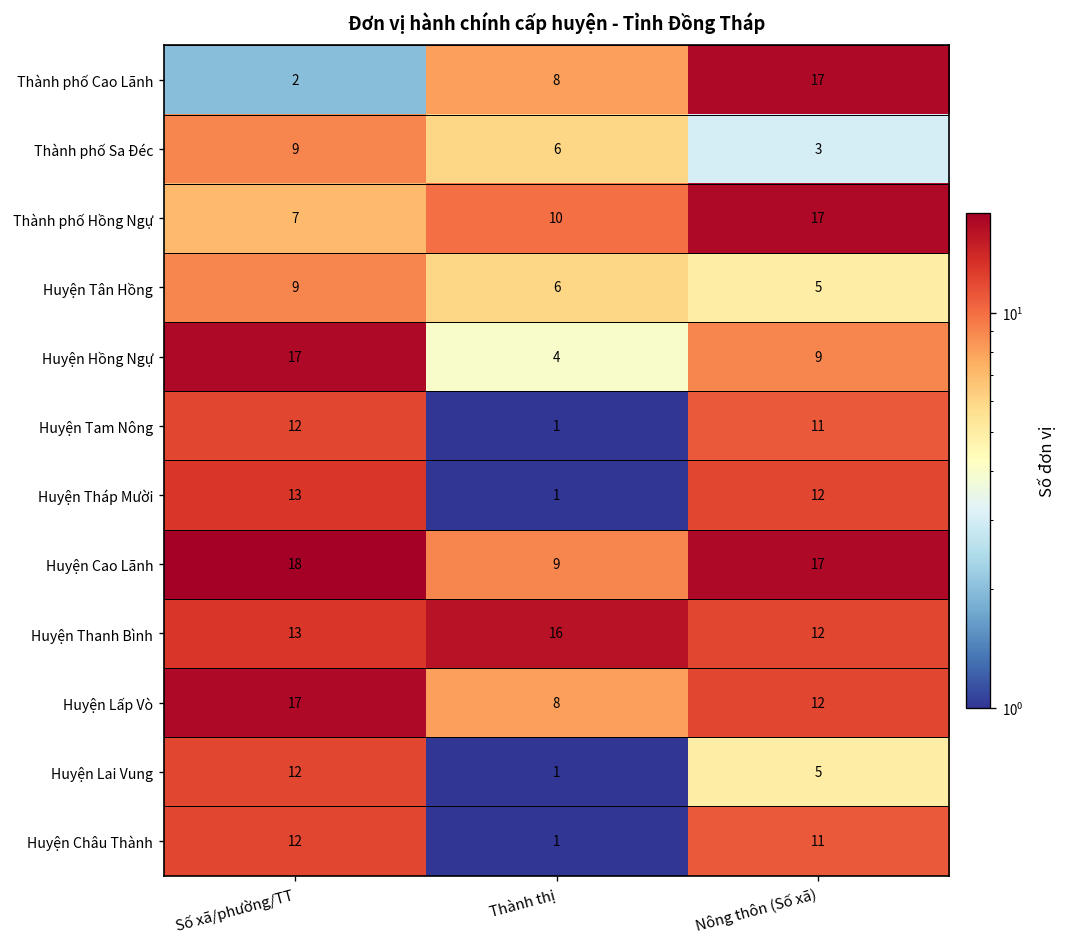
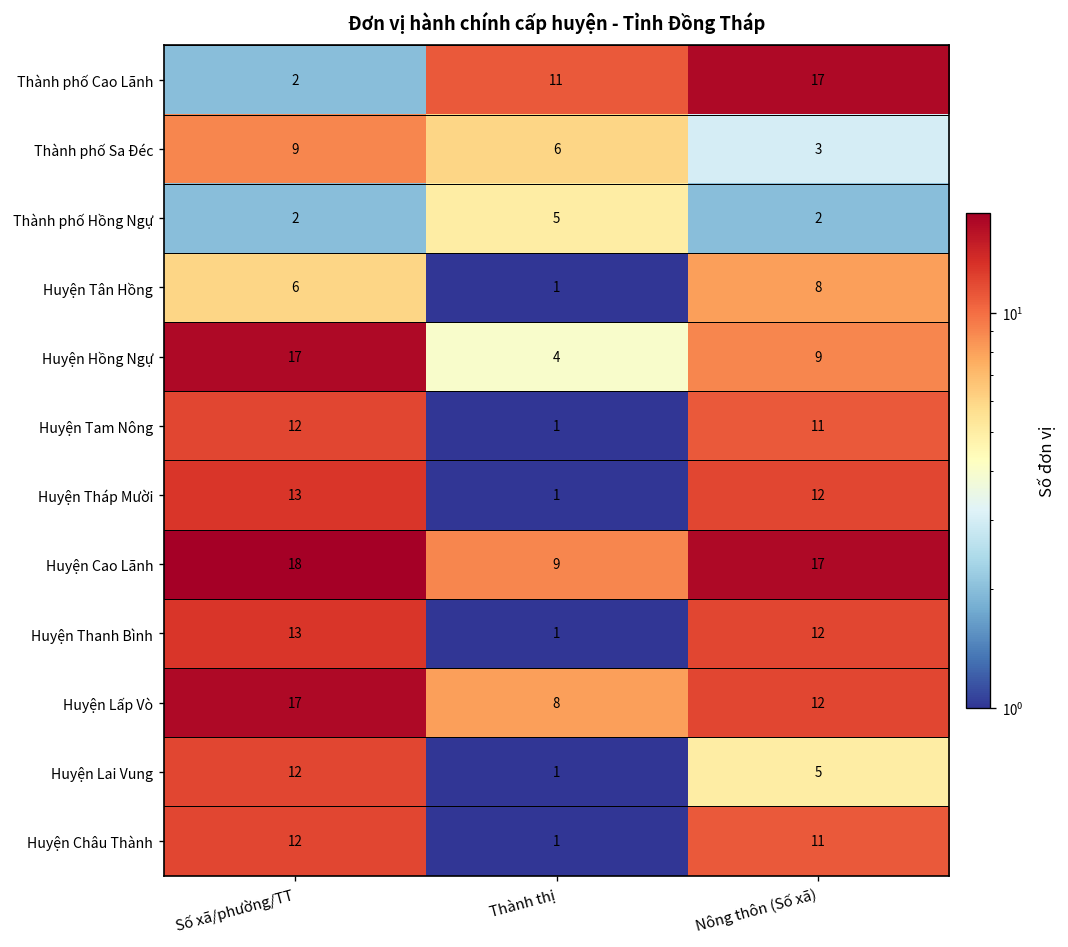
Thành phố Cao Lãnh, Thành thị: 8 -> 11
Thành phố Hồng Ngự, Số xã/phường/TT: 7 -> 2
Thành phố Hồng Ngự, Thành thị: 10 -> 5
Thành phố Hồng Ngự, Nông thôn (Số xã): 17 -> 2
Huyện Tân Hồng, Số xã/phường/TT: 9 -> 6
Huyện Tân Hồng, Thành thị: 6 -> 1
Huyện Tân Hồng, Nông thôn (Số xã): 5 -> 8
Huyện Thanh Bình, Thành thị: 16 -> 1
